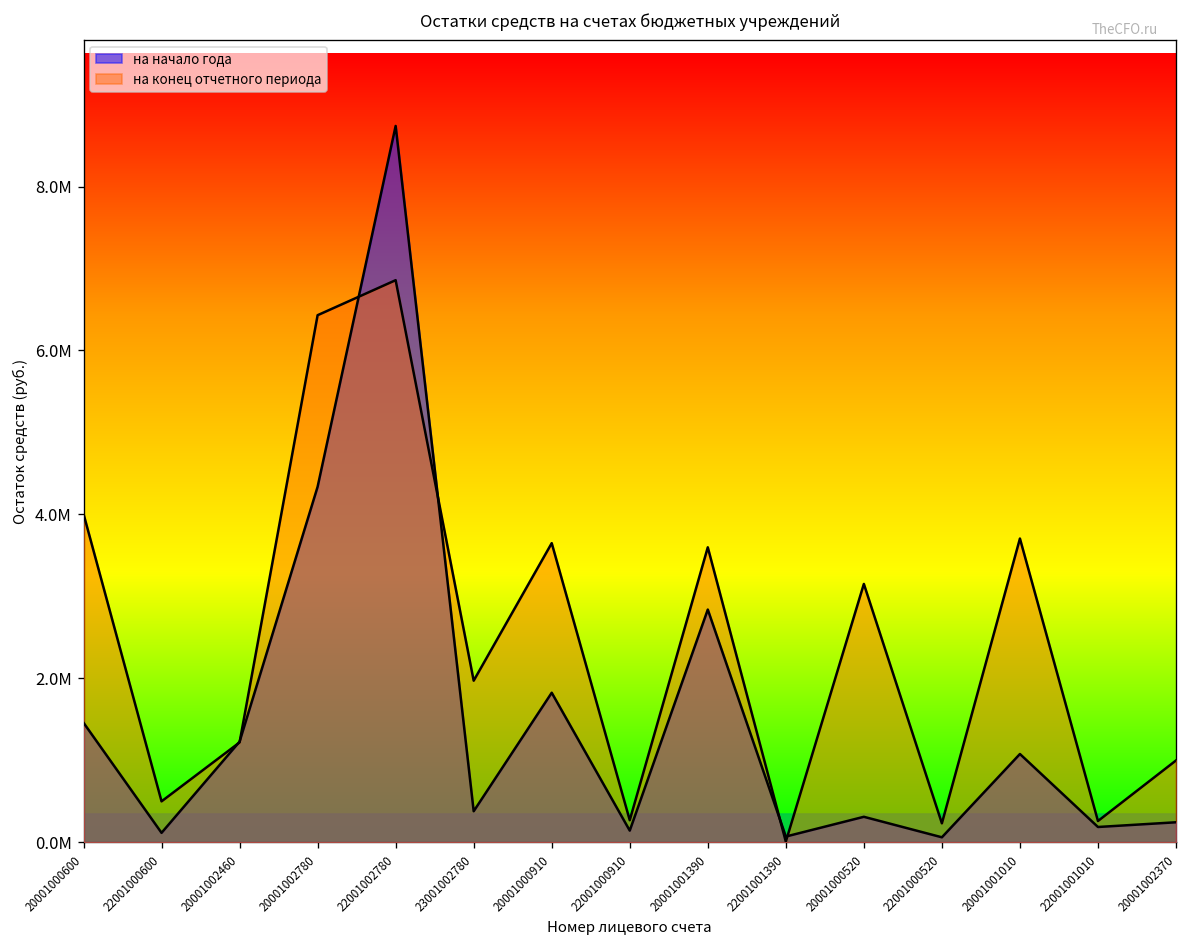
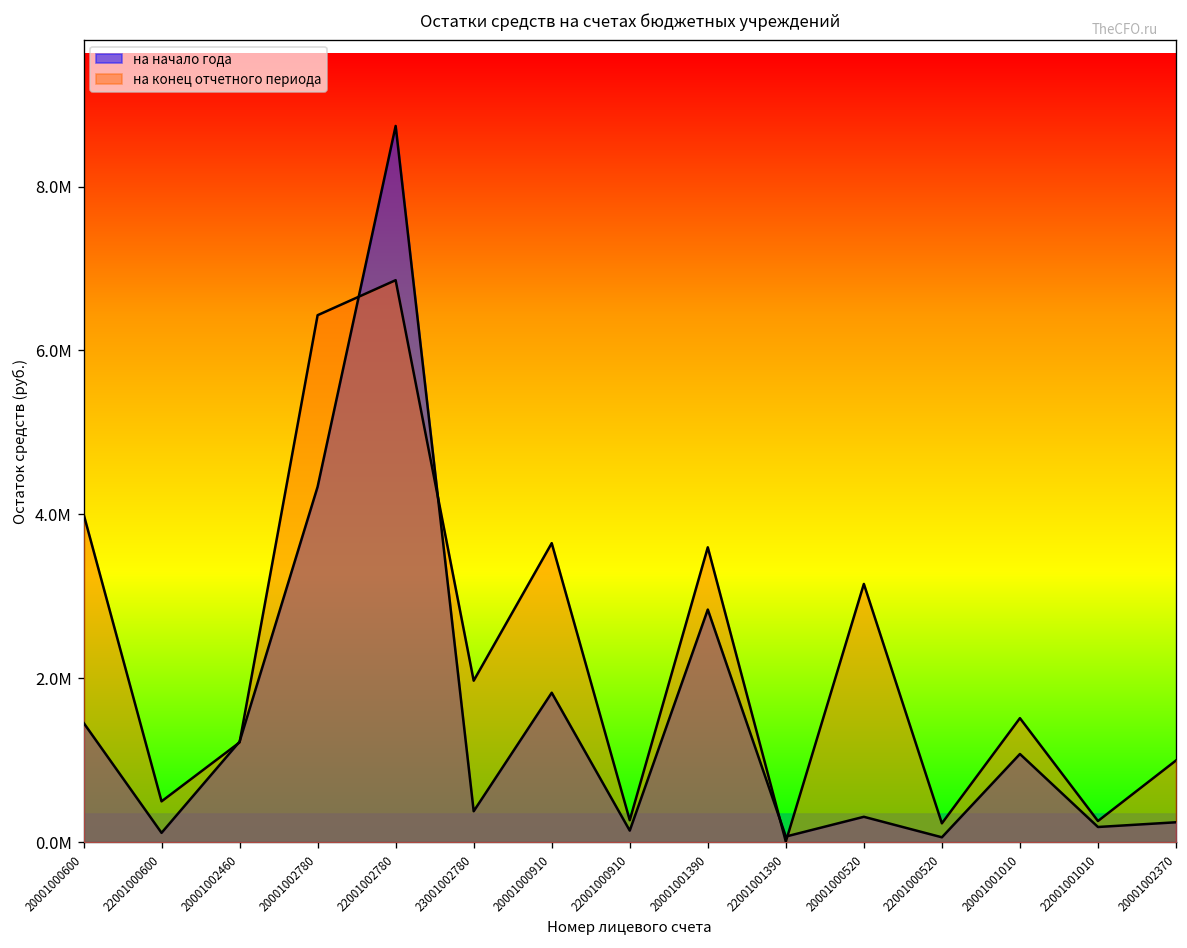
на конец отчетного периода, 20001001010: 3700000 -> 1500000
